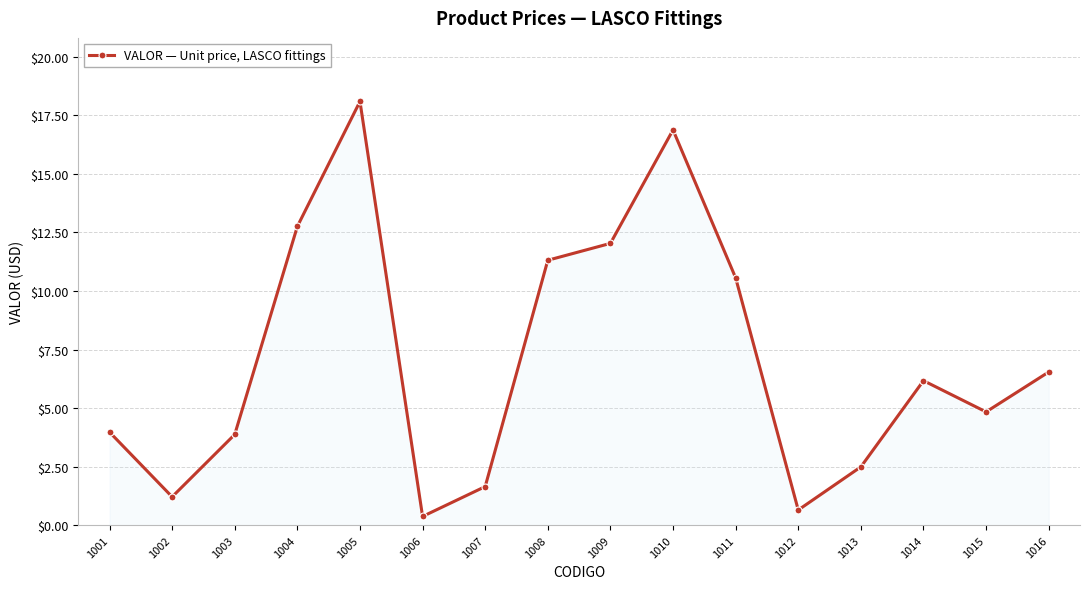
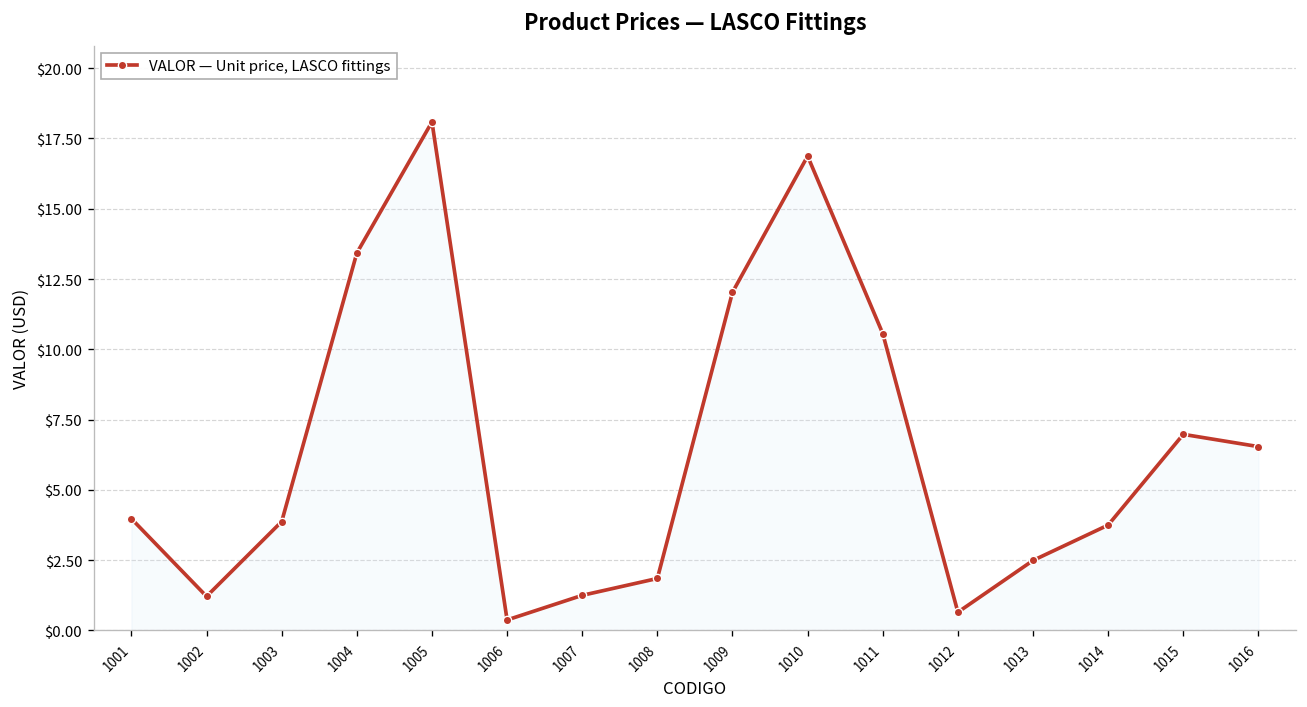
1004: $12.8 -> $13.4
1007: $1.7 -> $1.3
1008: $11.3 -> $1.9
1014: $6.2 -> $3.8
1015: $4.8 -> $7.0
